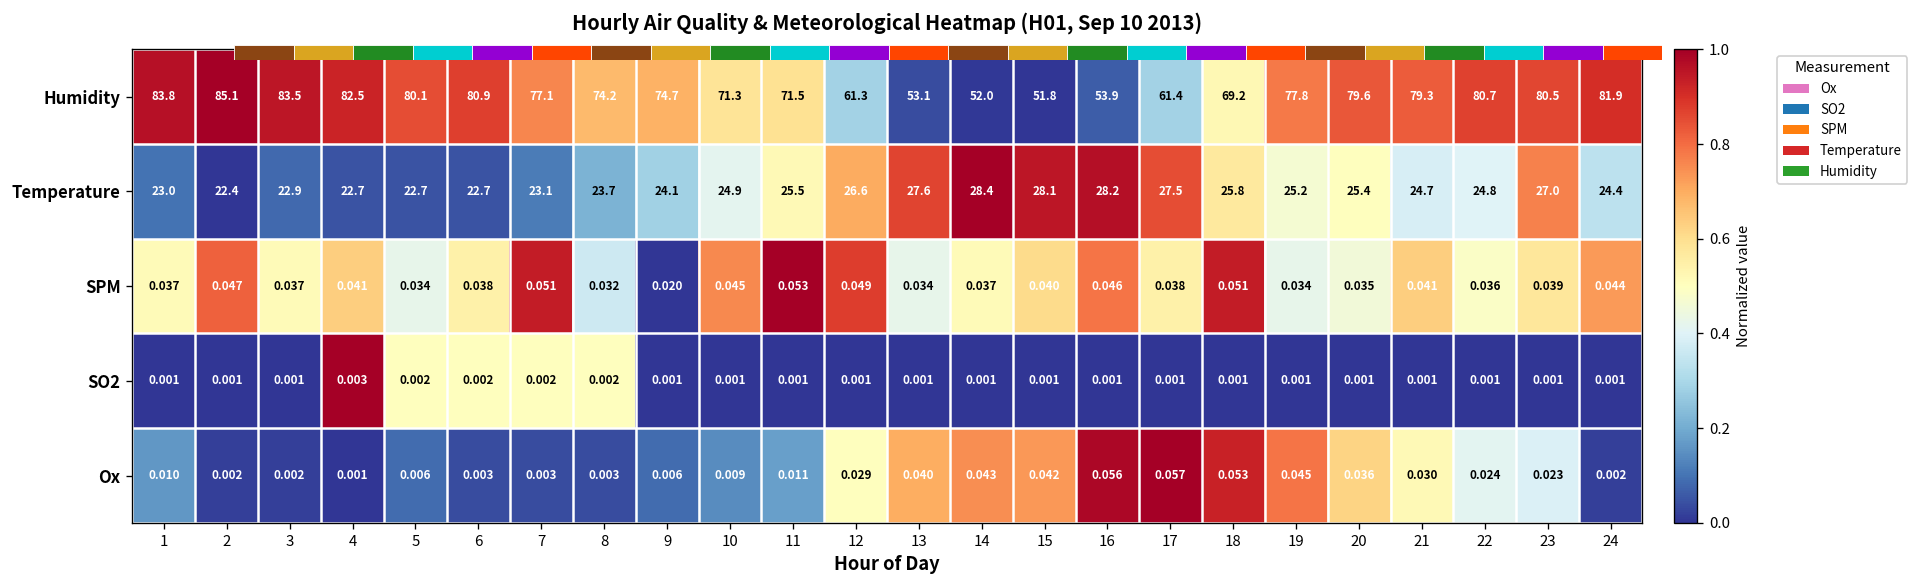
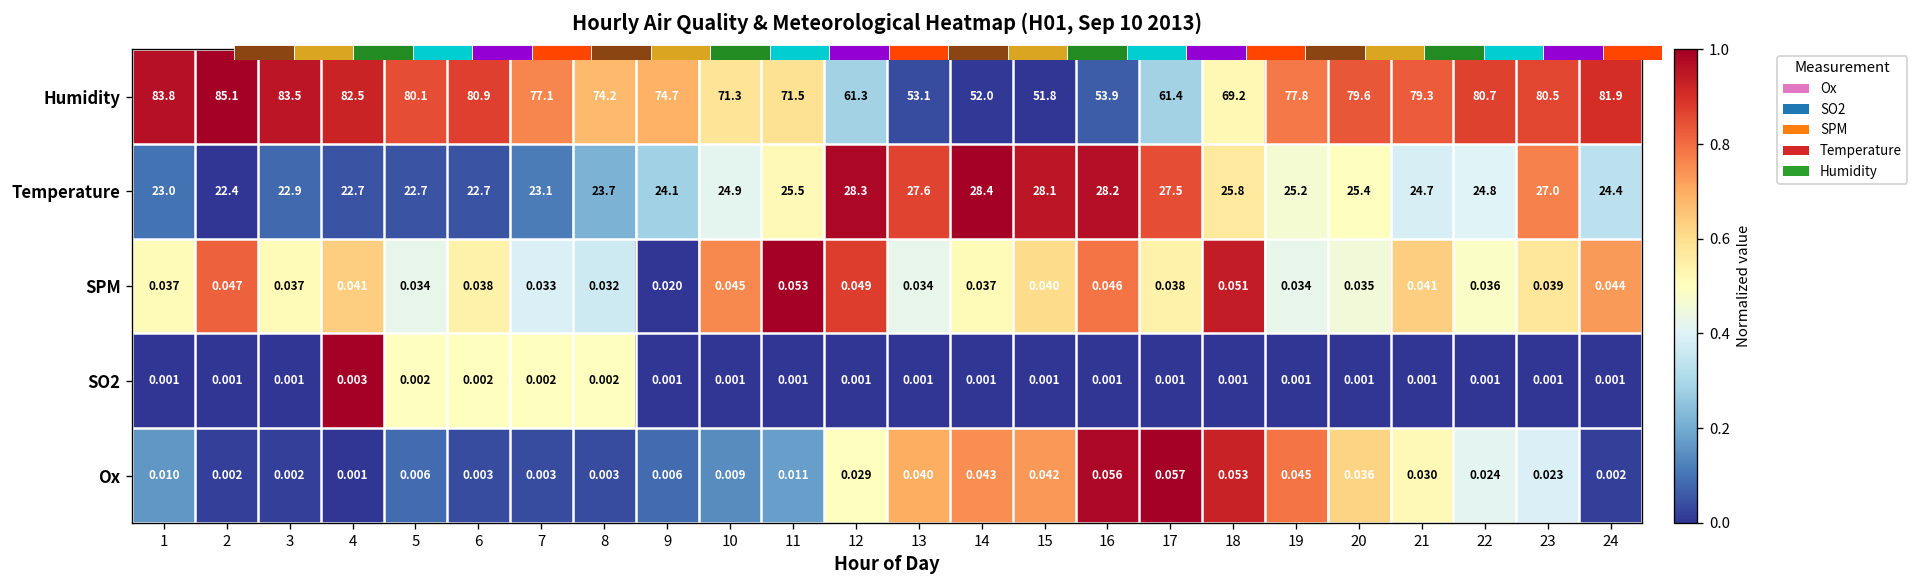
Hourly Air Quality & Meteorological Heatmap (H01, Sep 10 2013), Temperature, 12: 26.6 -> 28.3
Hourly Air Quality & Meteorological Heatmap (H01, Sep 10 2013), SPM, 7: 0.051 -> 0.033
